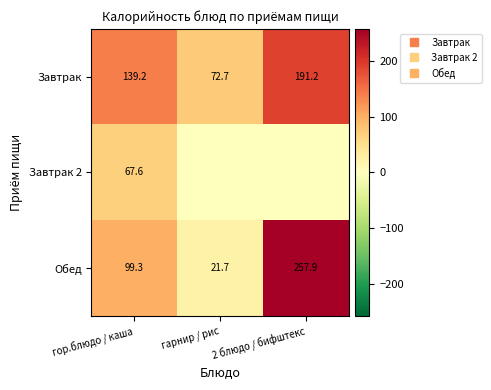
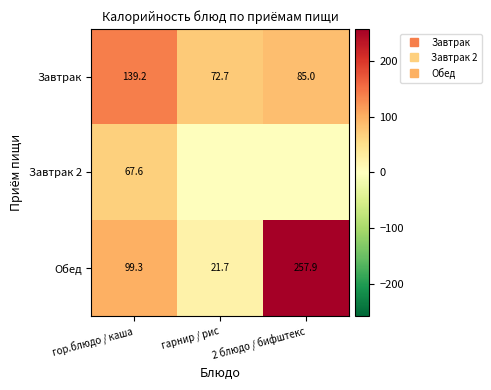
Завтрак, 2 блюдо / бифштекс: 191.2 -> 85.0
